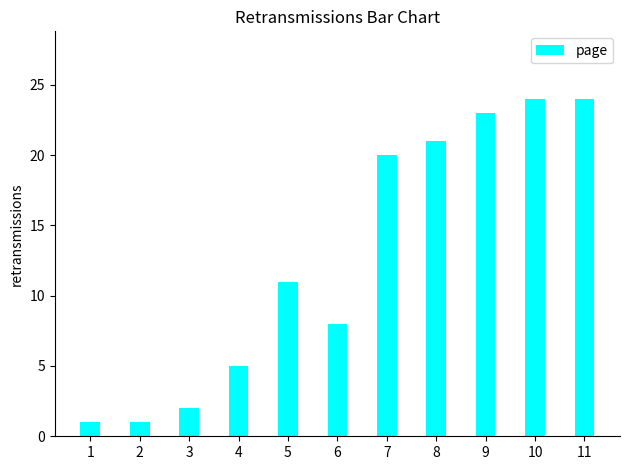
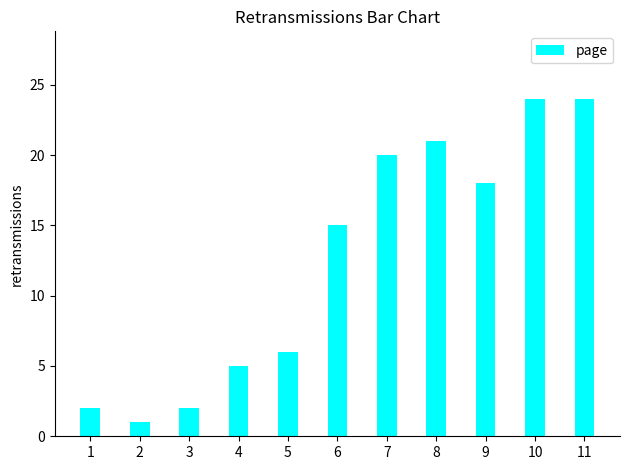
1: 1 -> 2
5: 11 -> 6
6: 8 -> 15
9: 23 -> 18
